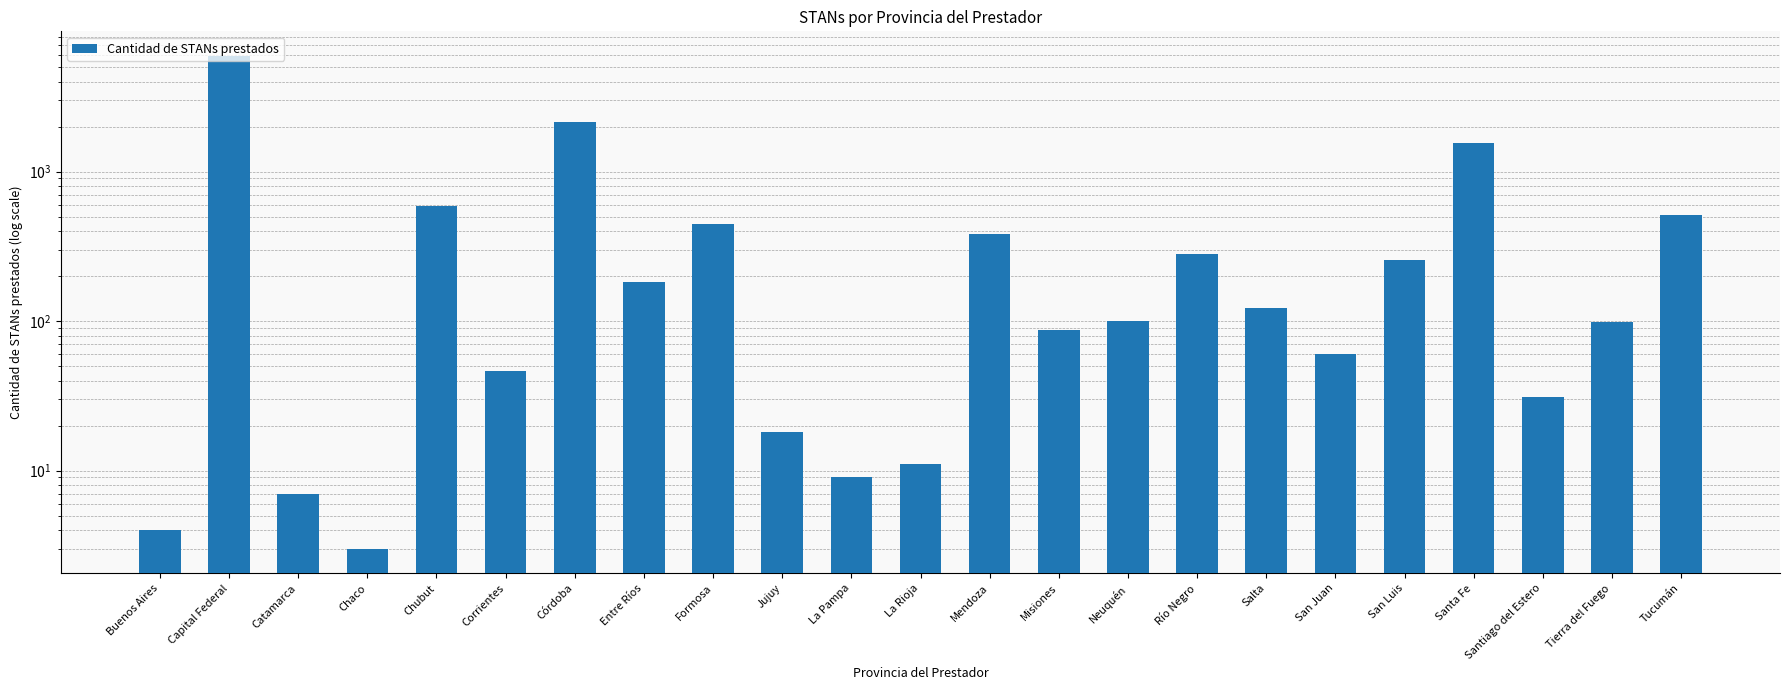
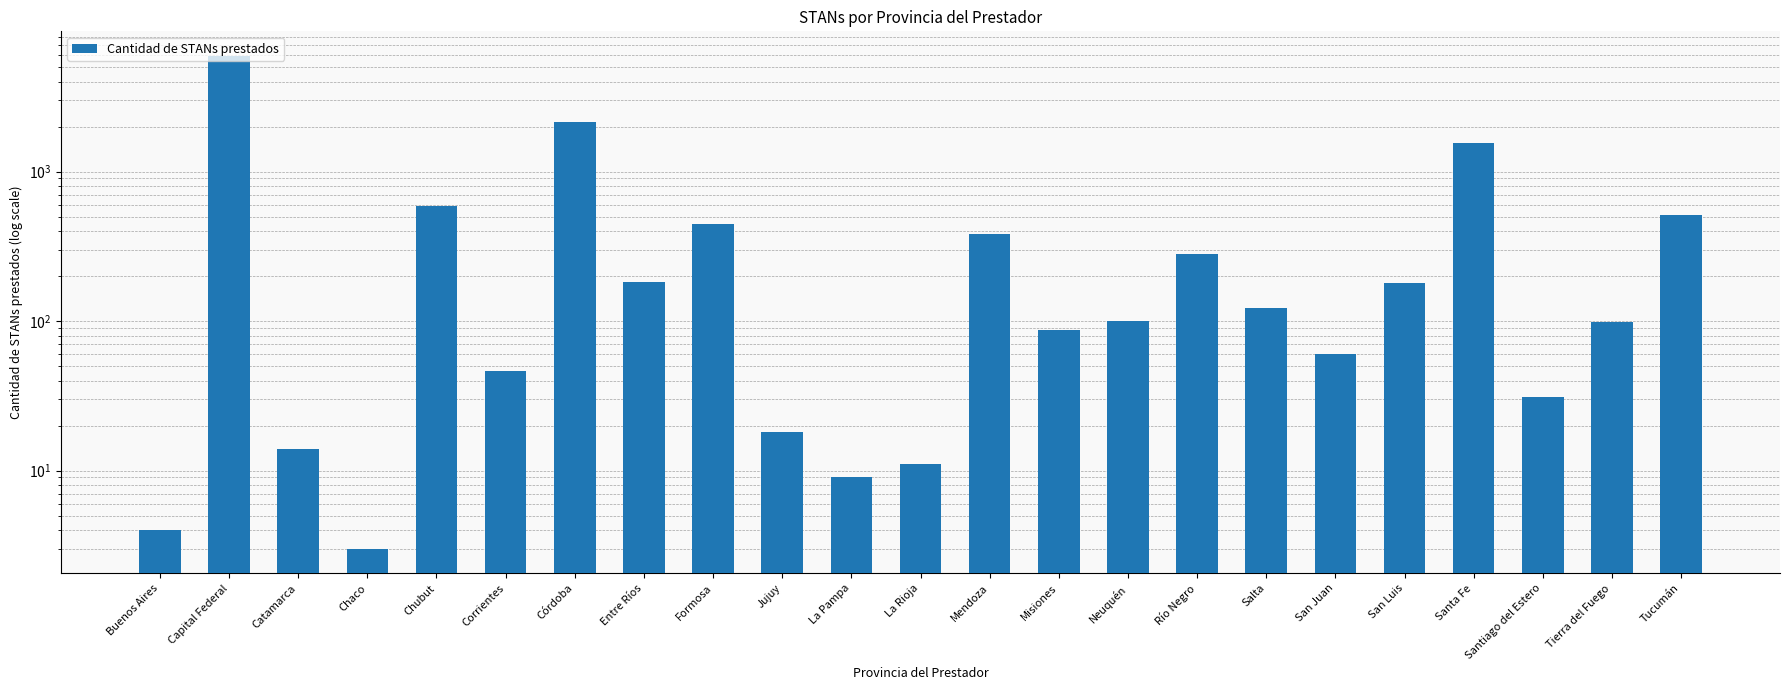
Catamarca: 7 -> 14
San Luis: 260 -> 180
